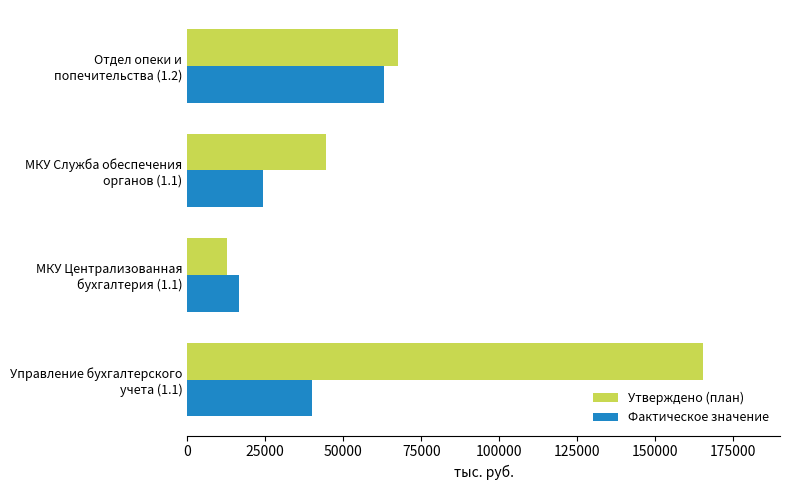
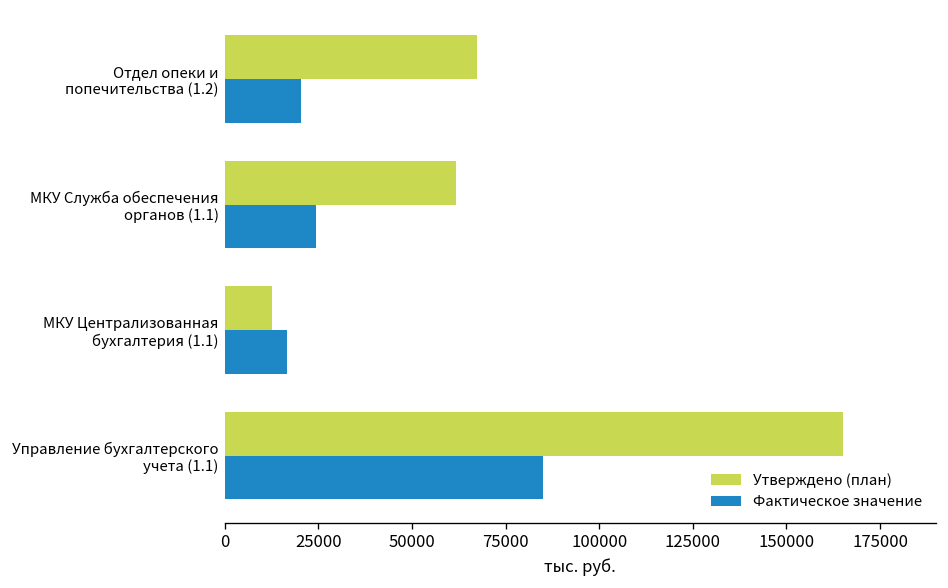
Фактическое значение, Отдел опеки и попечительства (1.2): 63000 -> 20000
Утверждено (план), МКУ Служба обеспечения органов (1.1): 44000 -> 62000
Фактическое значение, Управление бухгалтерского учета (1.1): 40000 -> 85000
